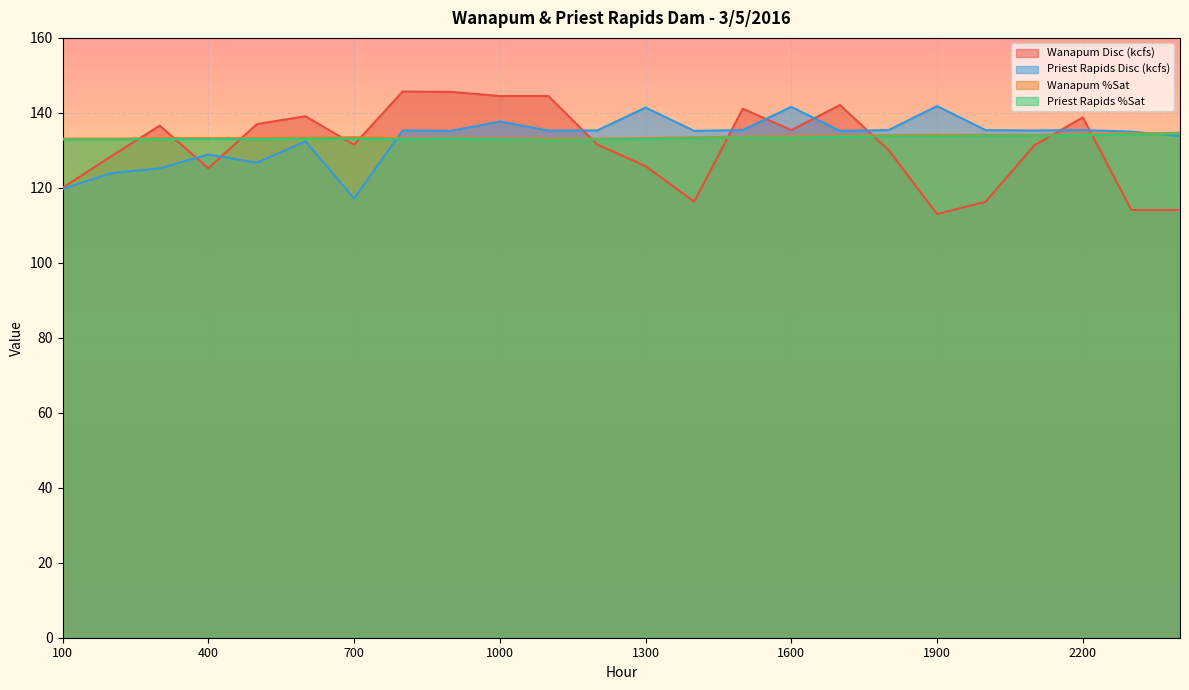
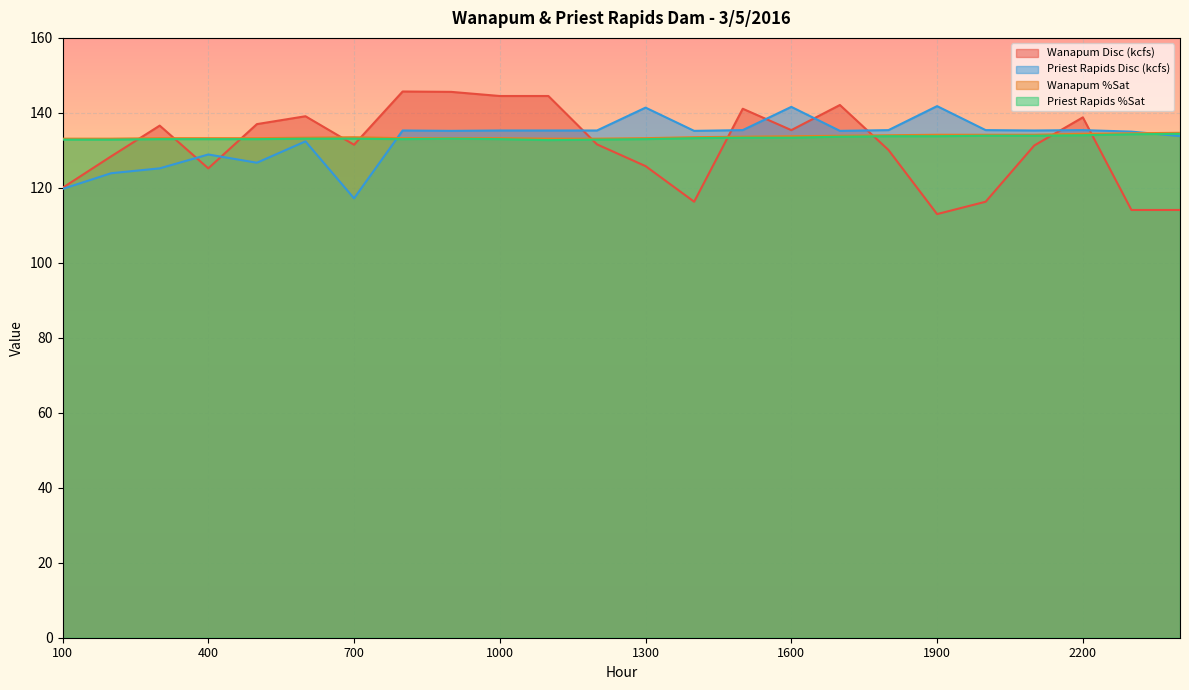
Priest Rapids Disc (kcfs), 1000: 138 -> 135
